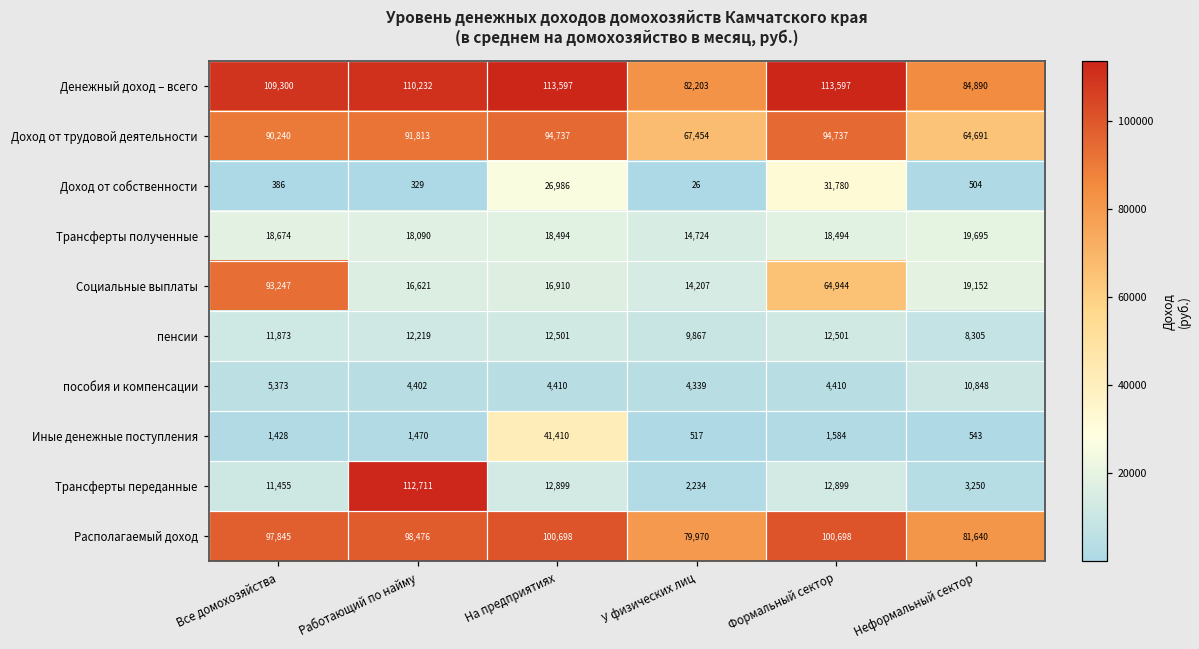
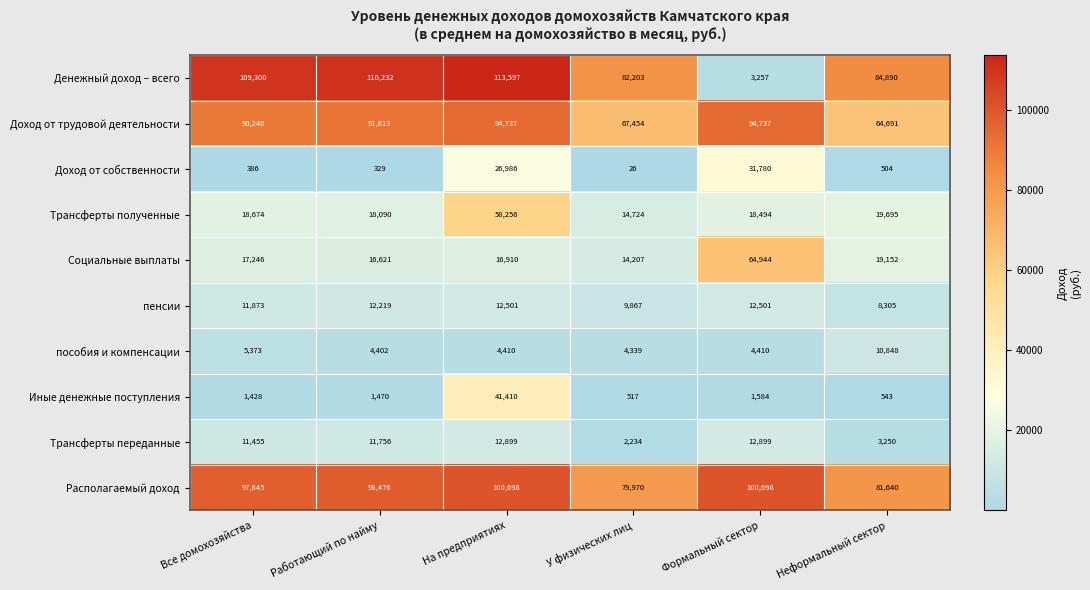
Денежный доход – всего, Формальный сектор: 113,597 -> 3,257
Трансферты полученные, На предприятиях: 18,494 -> 58,256
Социальные выплаты, Все домохозяйства: 93,247 -> 17,246
Трансферты переданные, Работающий по найму: 112,711 -> 11,756
